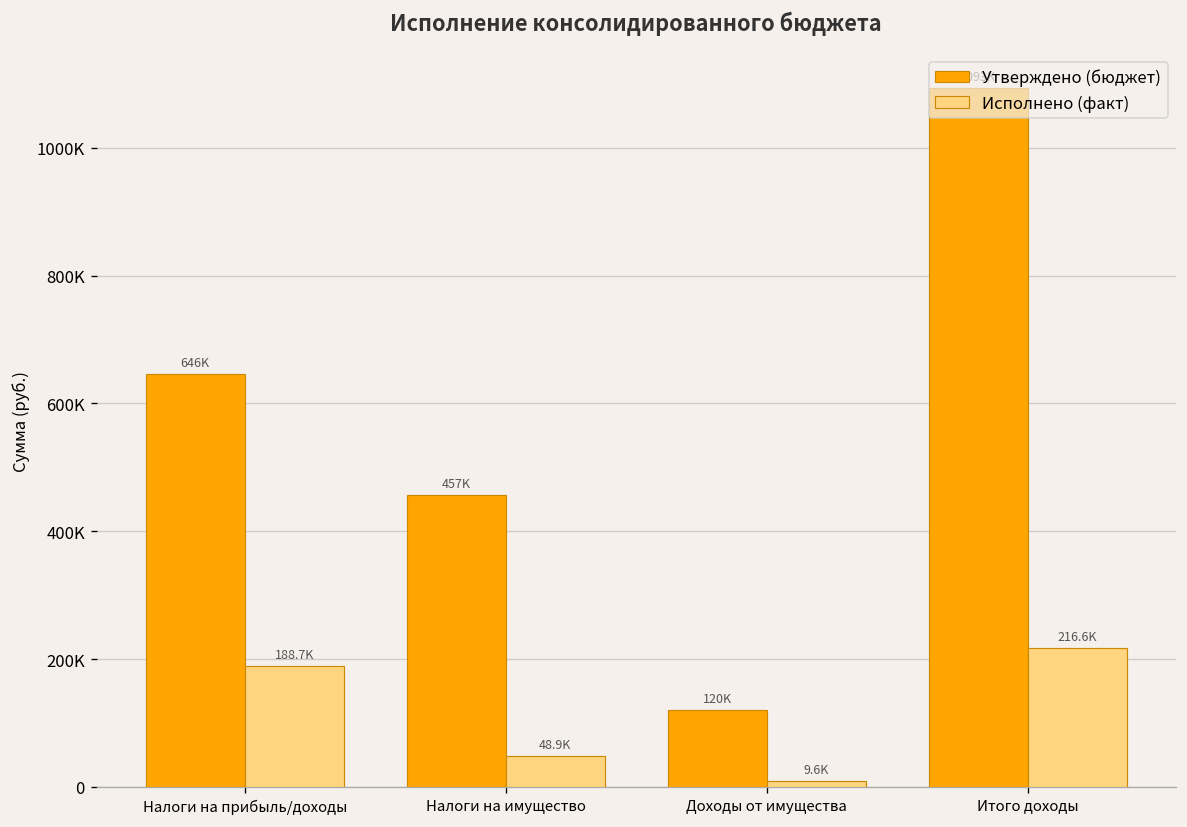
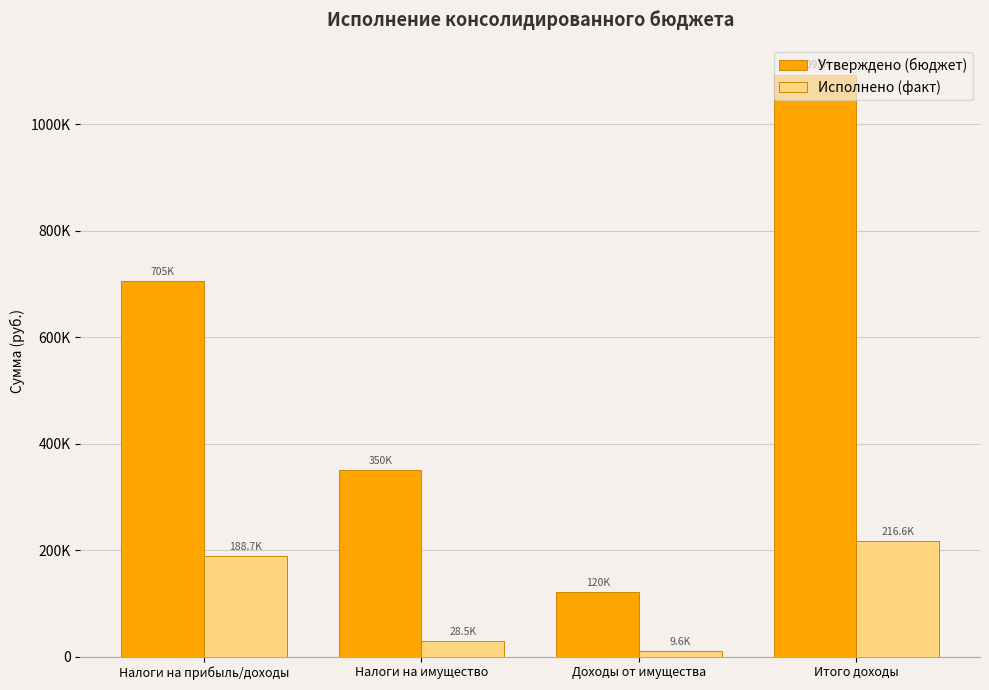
Утверждено (бюджет), Налоги на прибыль/доходы: 646K -> 705K
Утверждено (бюджет), Налоги на имущество: 457K -> 350K
Исполнено (факт), Налоги на имущество: 48.9K -> 28.5K
